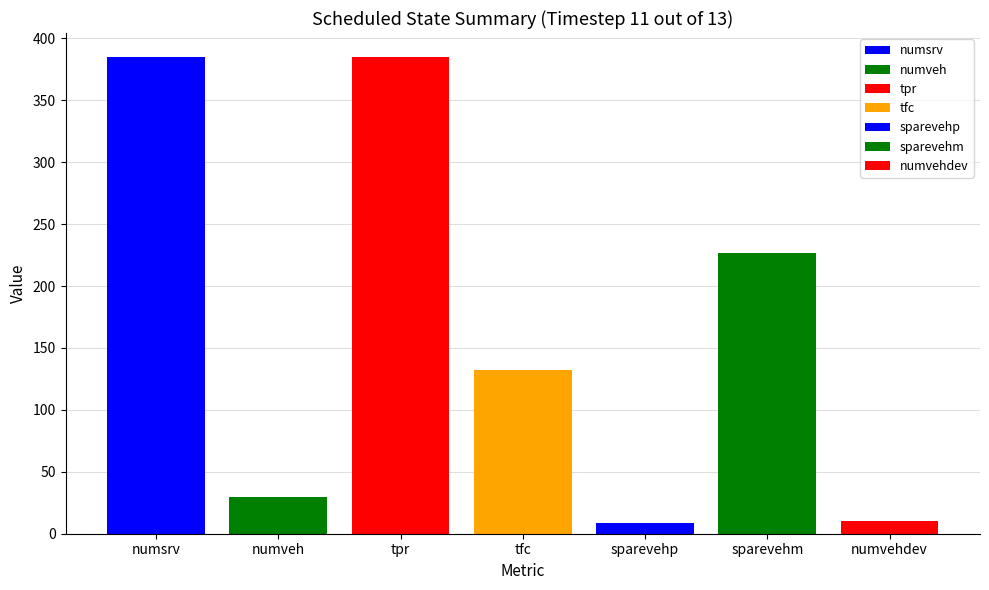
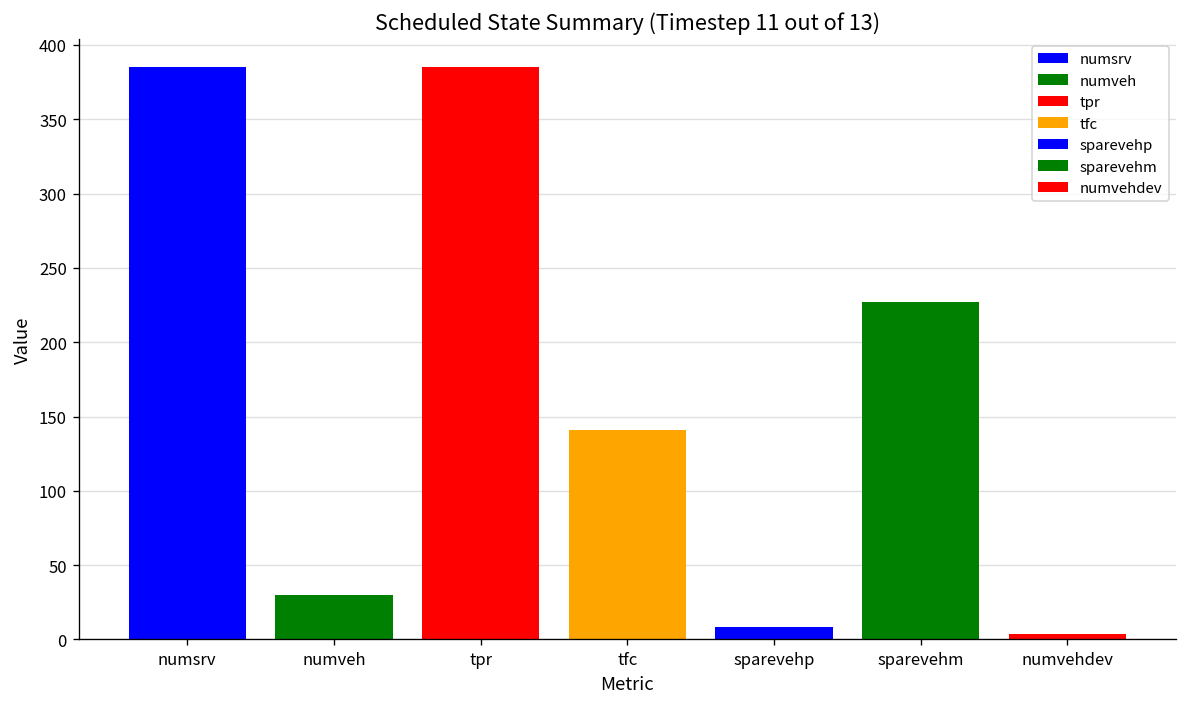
tfc: 132 -> 141
numvehdev: 10 -> 3
